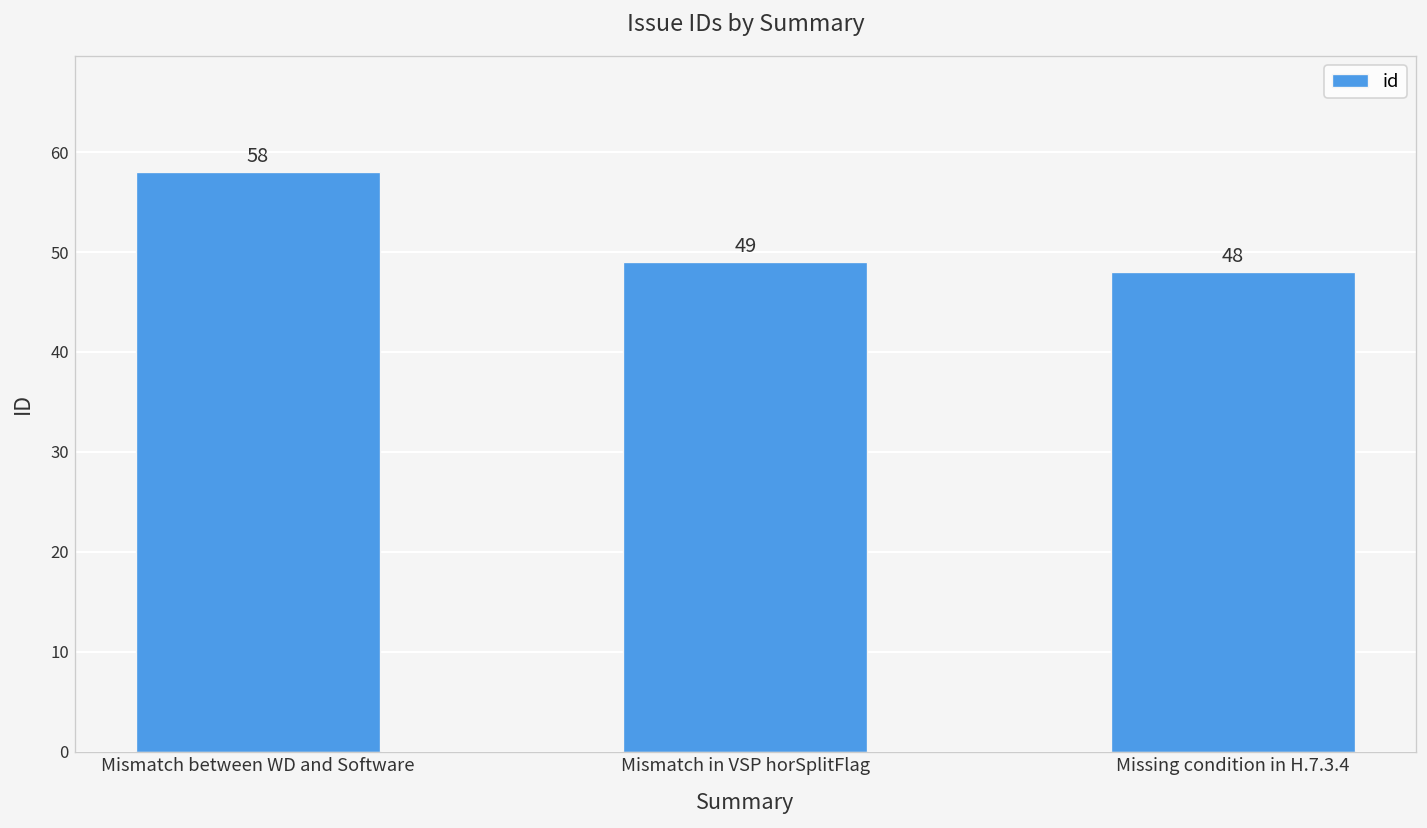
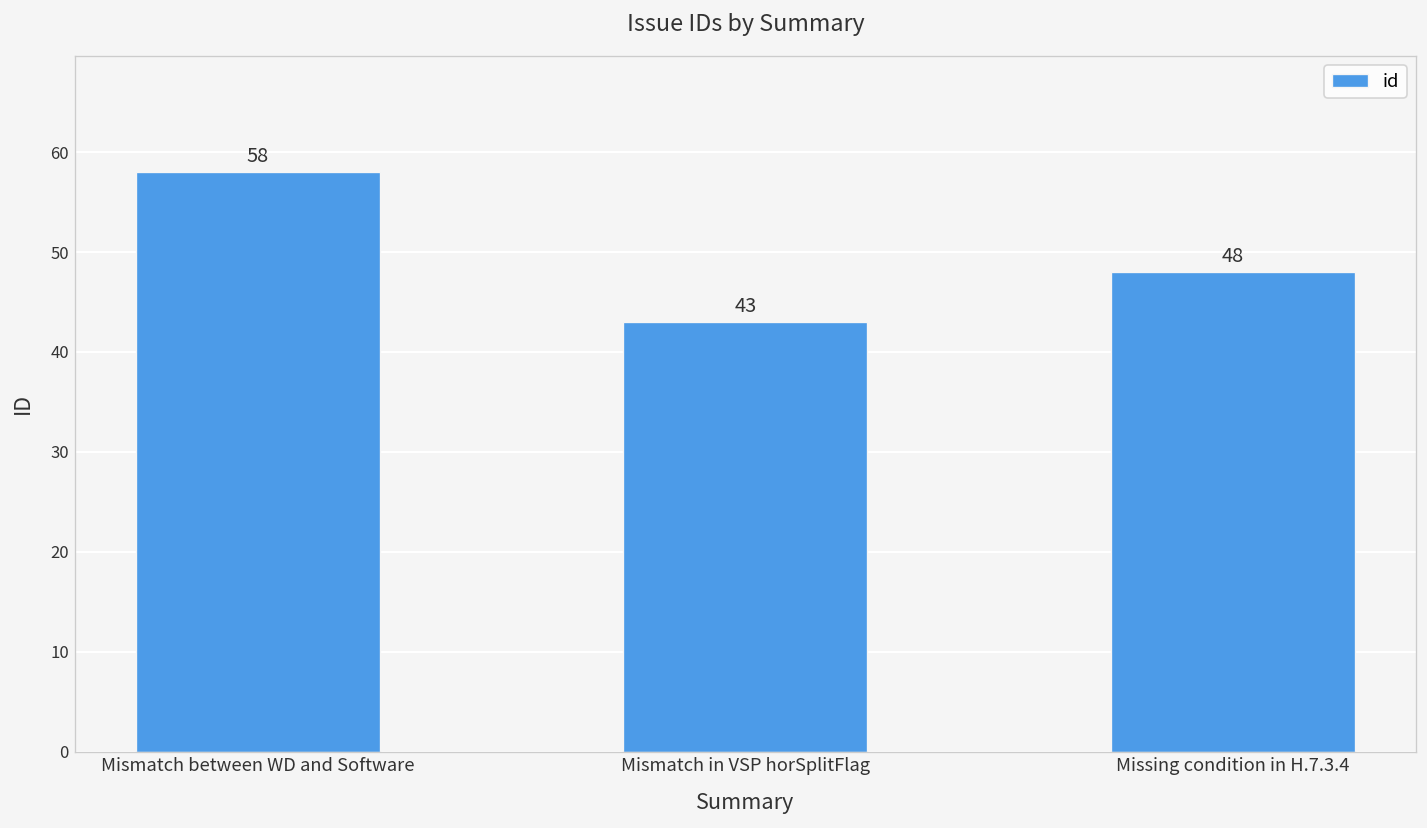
Mismatch in VSP horSplitFlag: 49 -> 43
